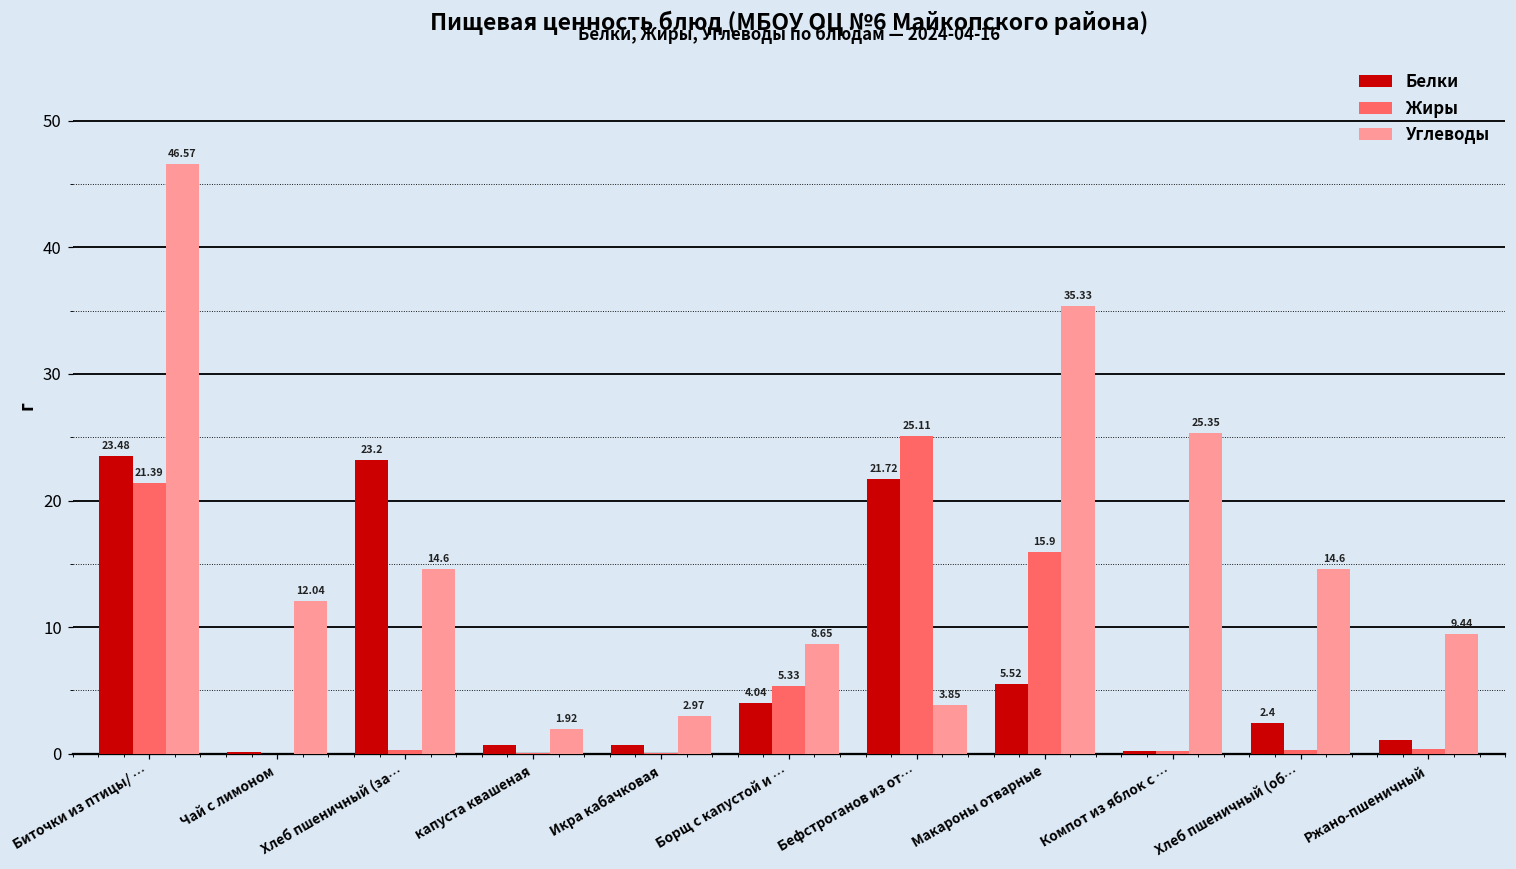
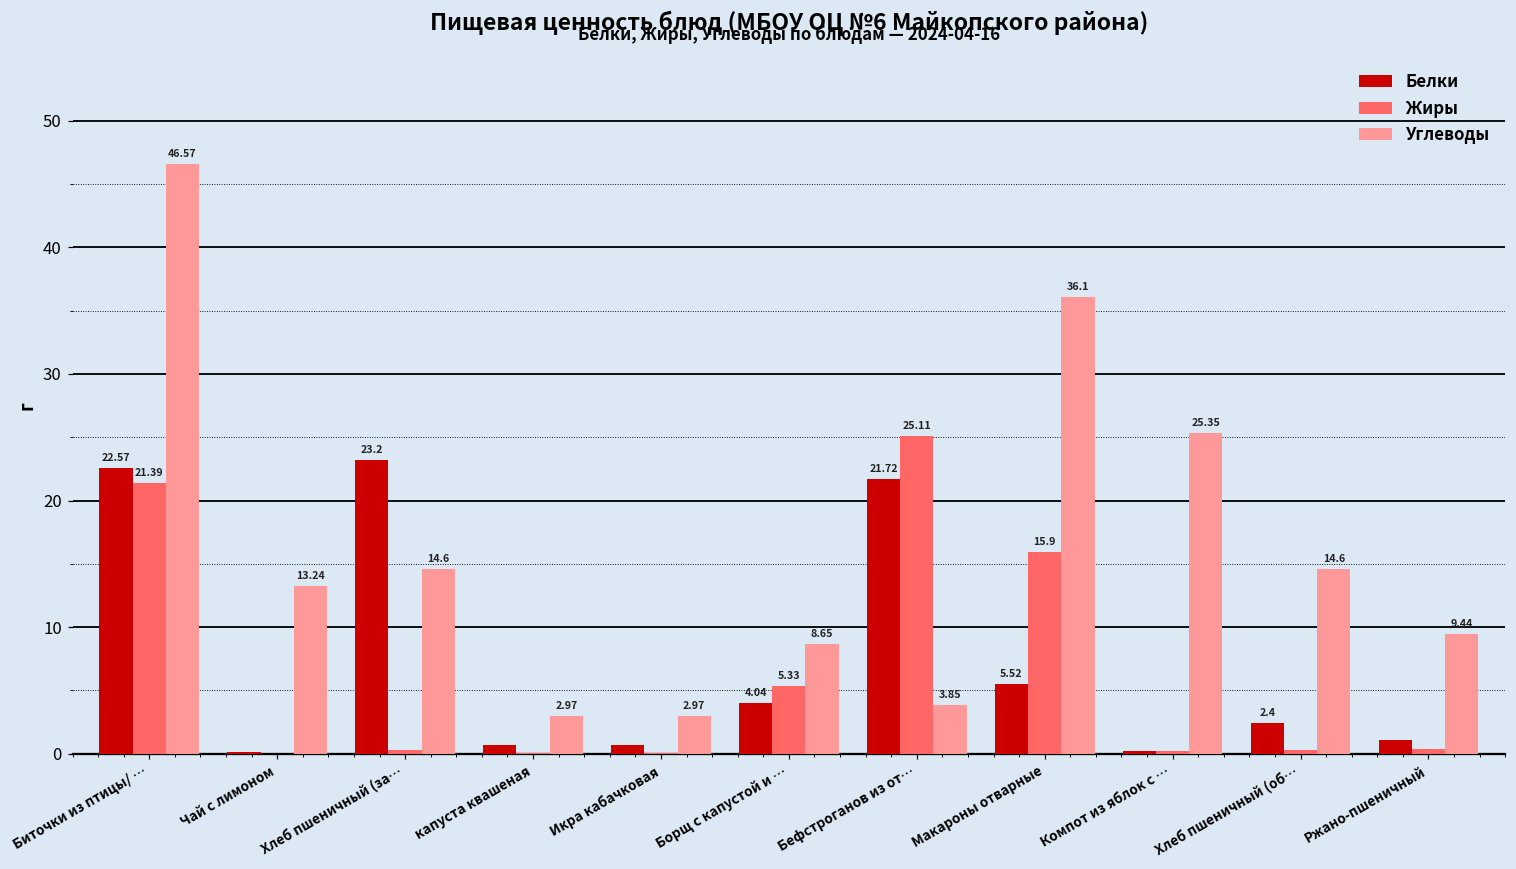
Белки, Биточки из птицы/ …: 23.48 -> 22.57
Углеводы, Чай с лимоном: 12.04 -> 13.24
Углеводы, капуста квашеная: 1.92 -> 2.97
Углеводы, Макароны отварные: 35.33 -> 36.1
